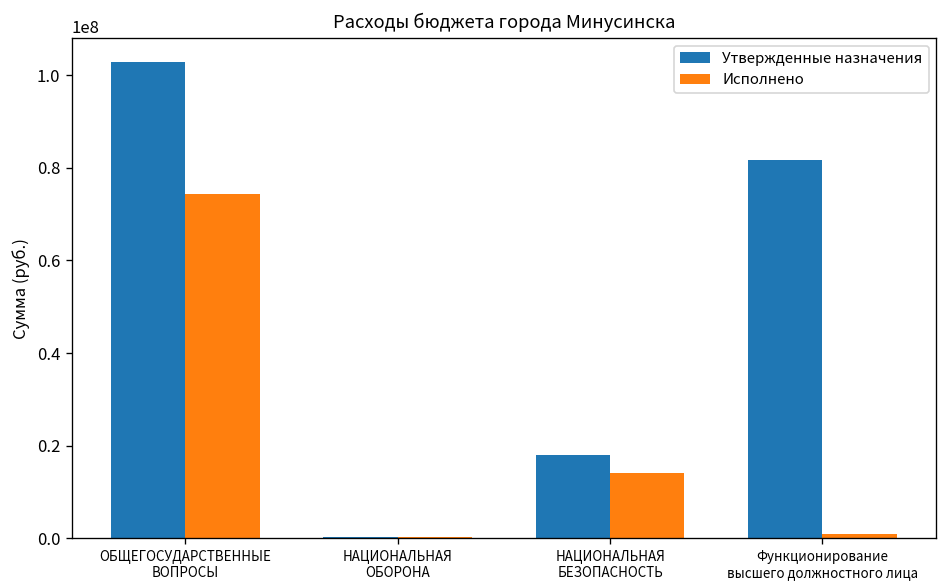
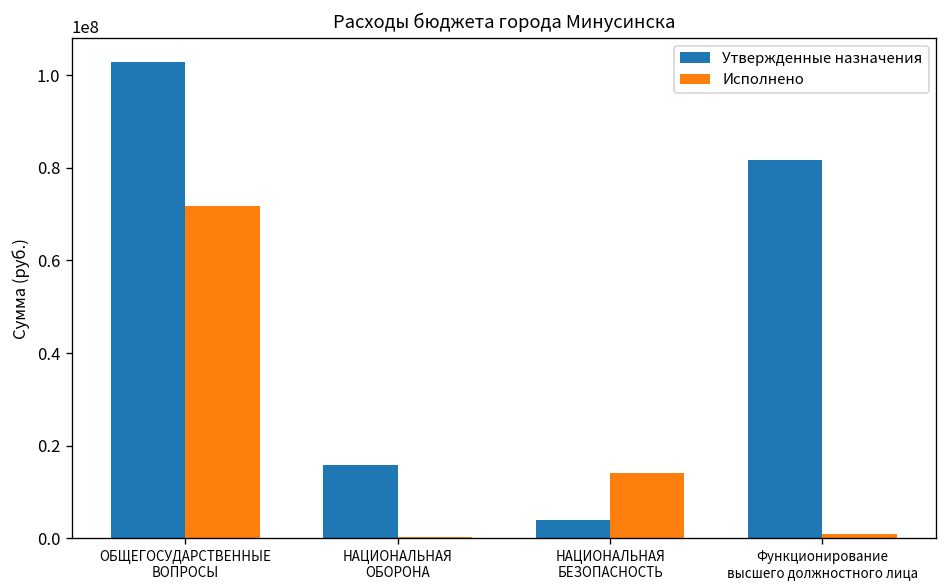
Исполнено, ОБЩЕГОСУДАРСТВЕННЫЕ ВОПРОСЫ: 74000000 -> 72000000
Утвержденные назначения, НАЦИОНАЛЬНАЯ ОБОРОНА: 0 -> 16000000
Утвержденные назначения, НАЦИОНАЛЬНАЯ БЕЗОПАСНОСТЬ: 18000000 -> 4000000
